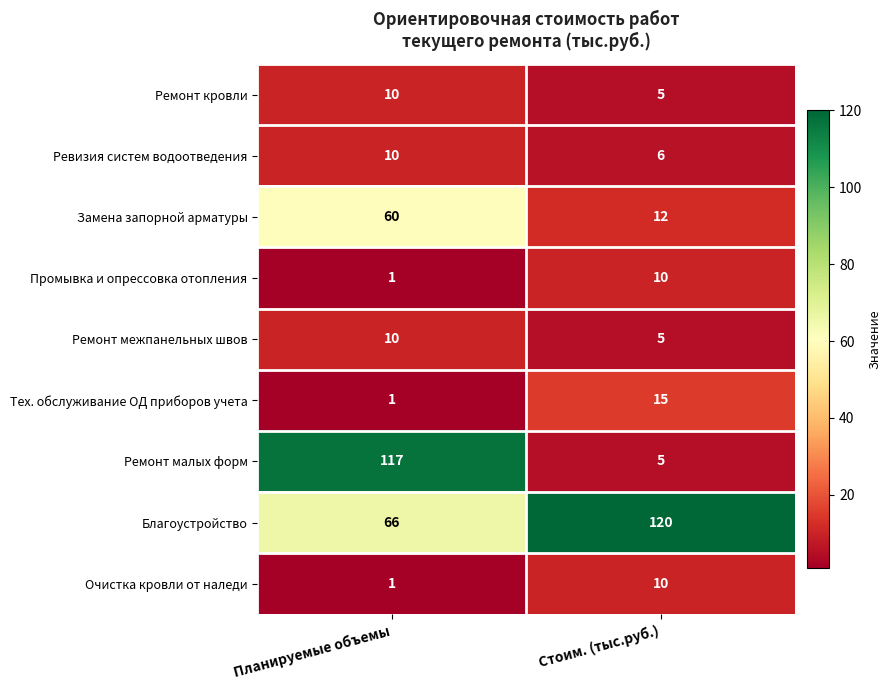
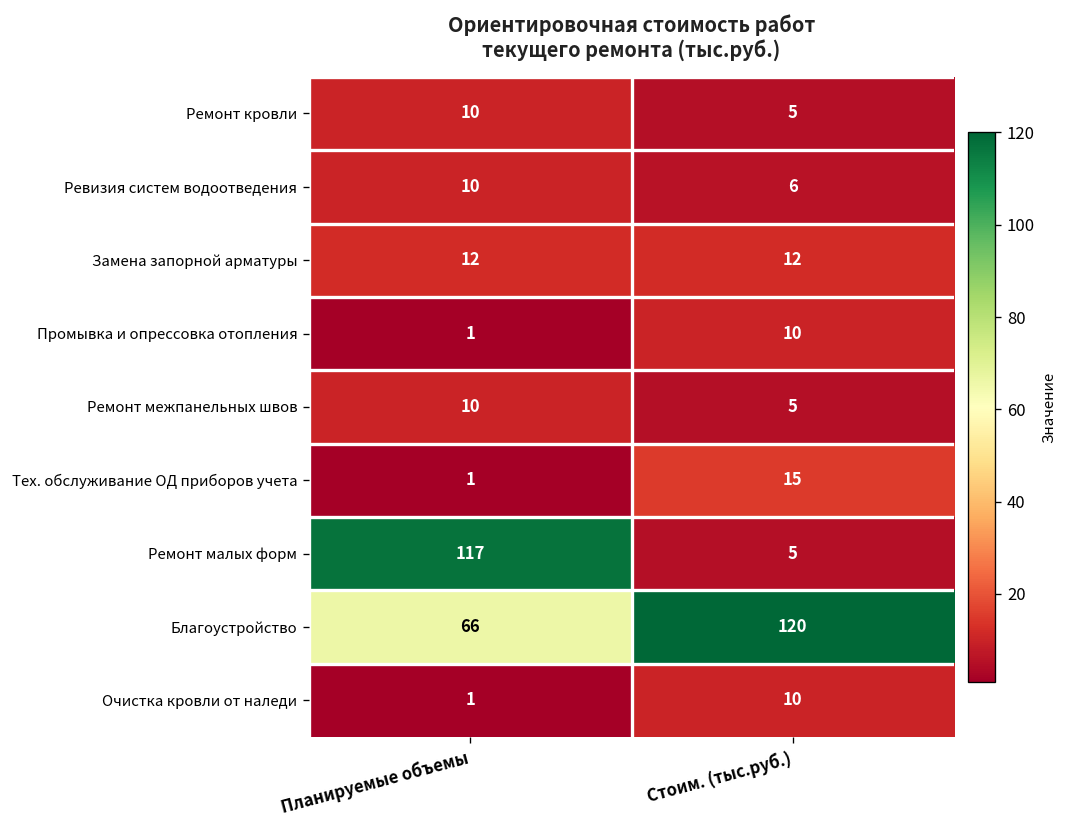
Замена запорной арматуры, Планируемые объемы: 60 -> 12
